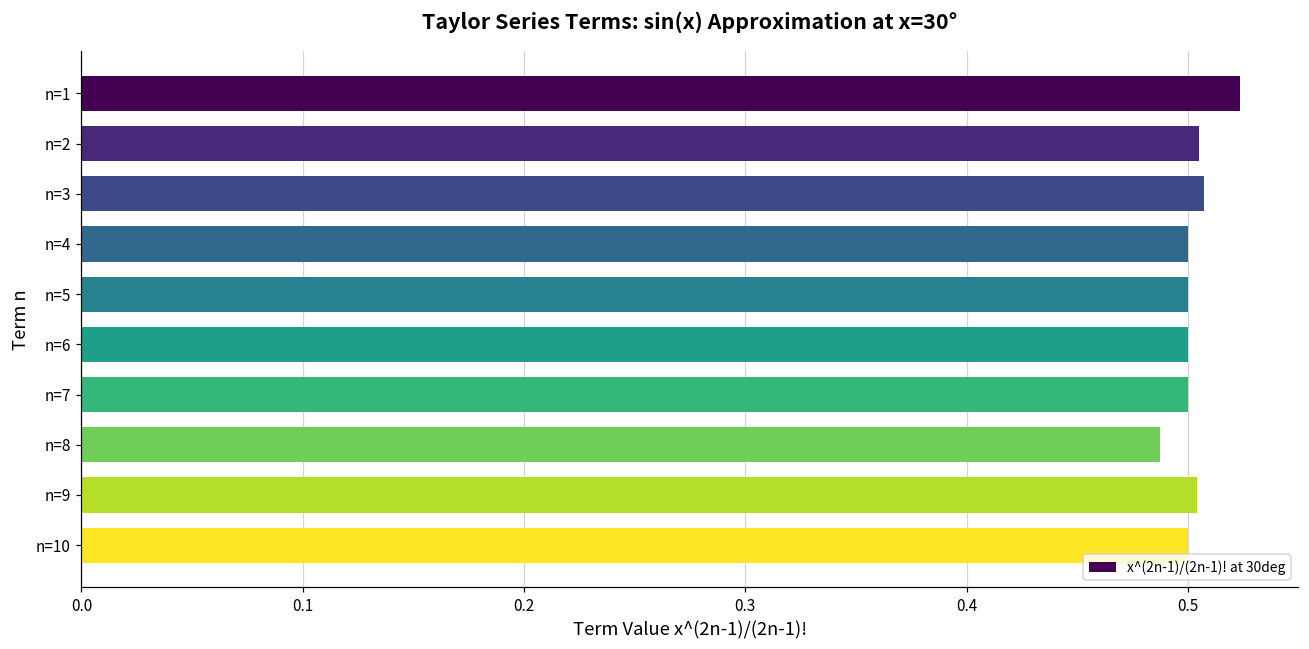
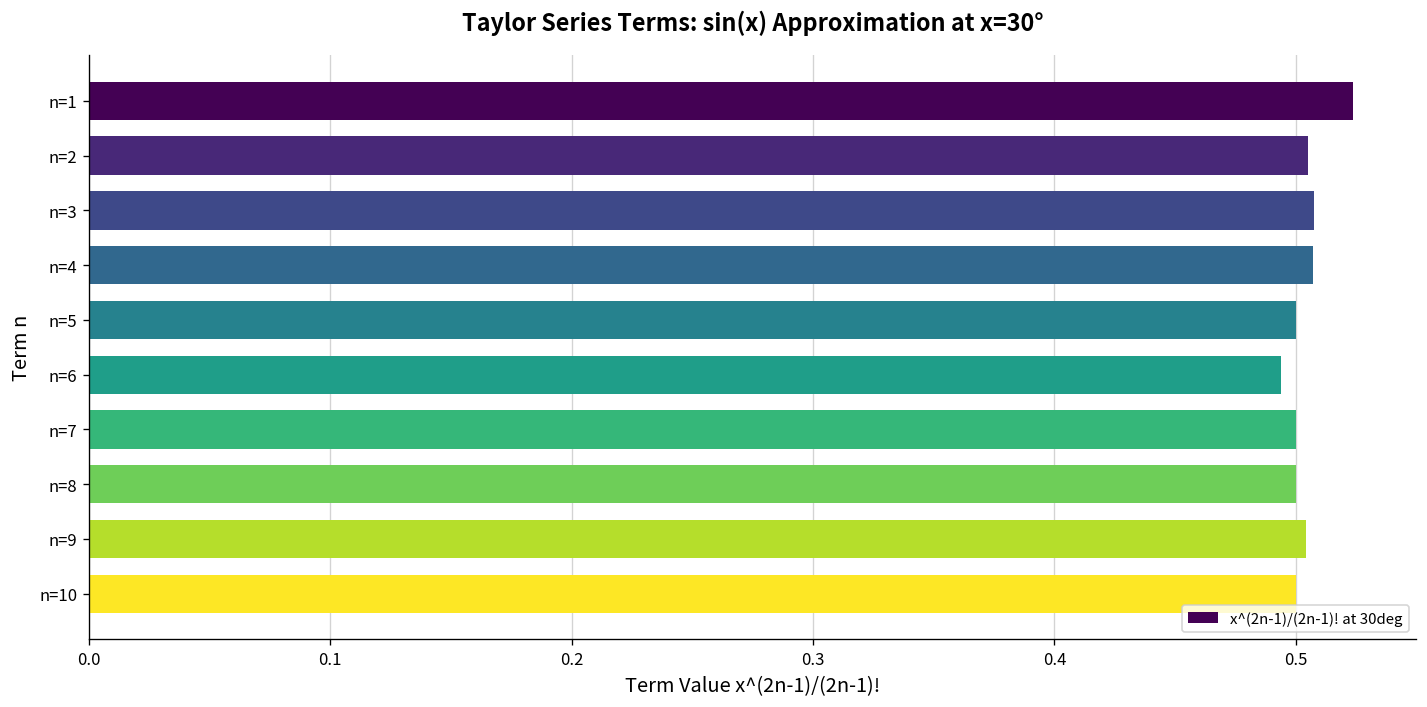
n=4: 0.500 -> 0.507
n=6: 0.500 -> 0.494
n=8: 0.487 -> 0.500
